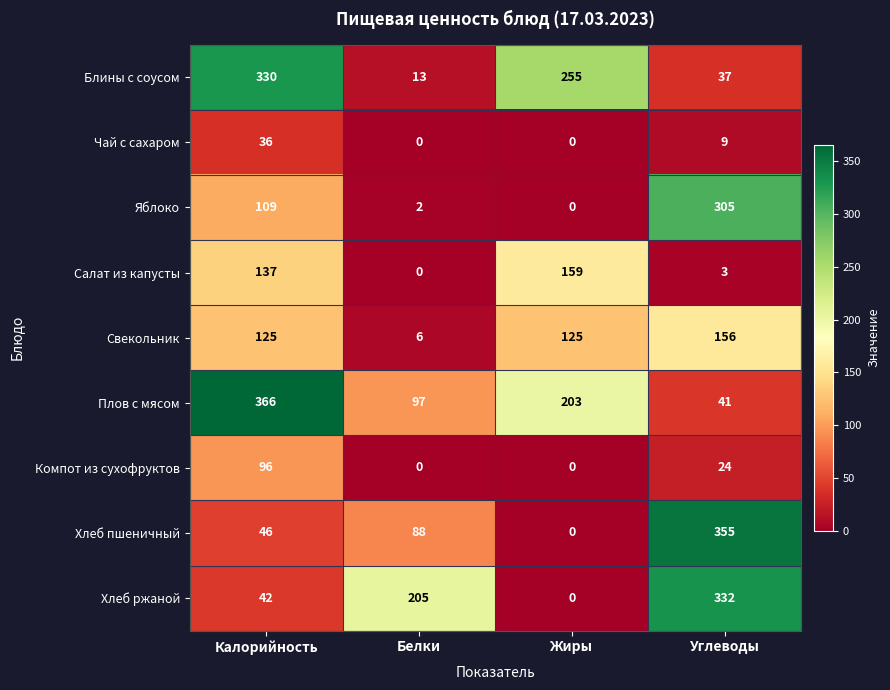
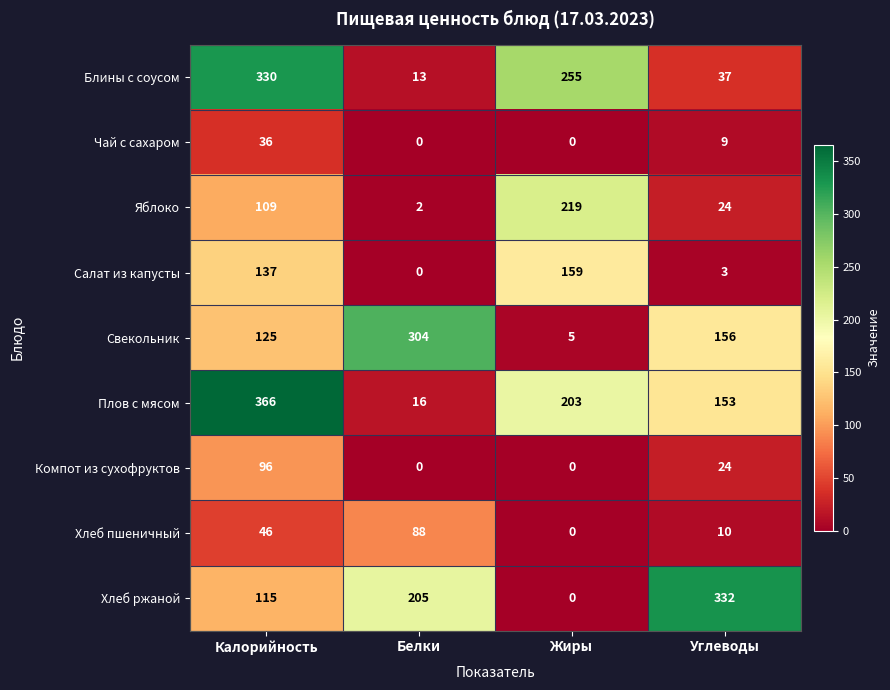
Яблоко, Жиры: 0 -> 219
Яблоко, Углеводы: 305 -> 24
Свекольник, Белки: 6 -> 304
Свекольник, Жиры: 125 -> 5
Плов с мясом, Белки: 97 -> 16
Плов с мясом, Углеводы: 41 -> 153
Хлеб пшеничный, Углеводы: 355 -> 10
Хлеб ржаной, Калорийность: 42 -> 115
